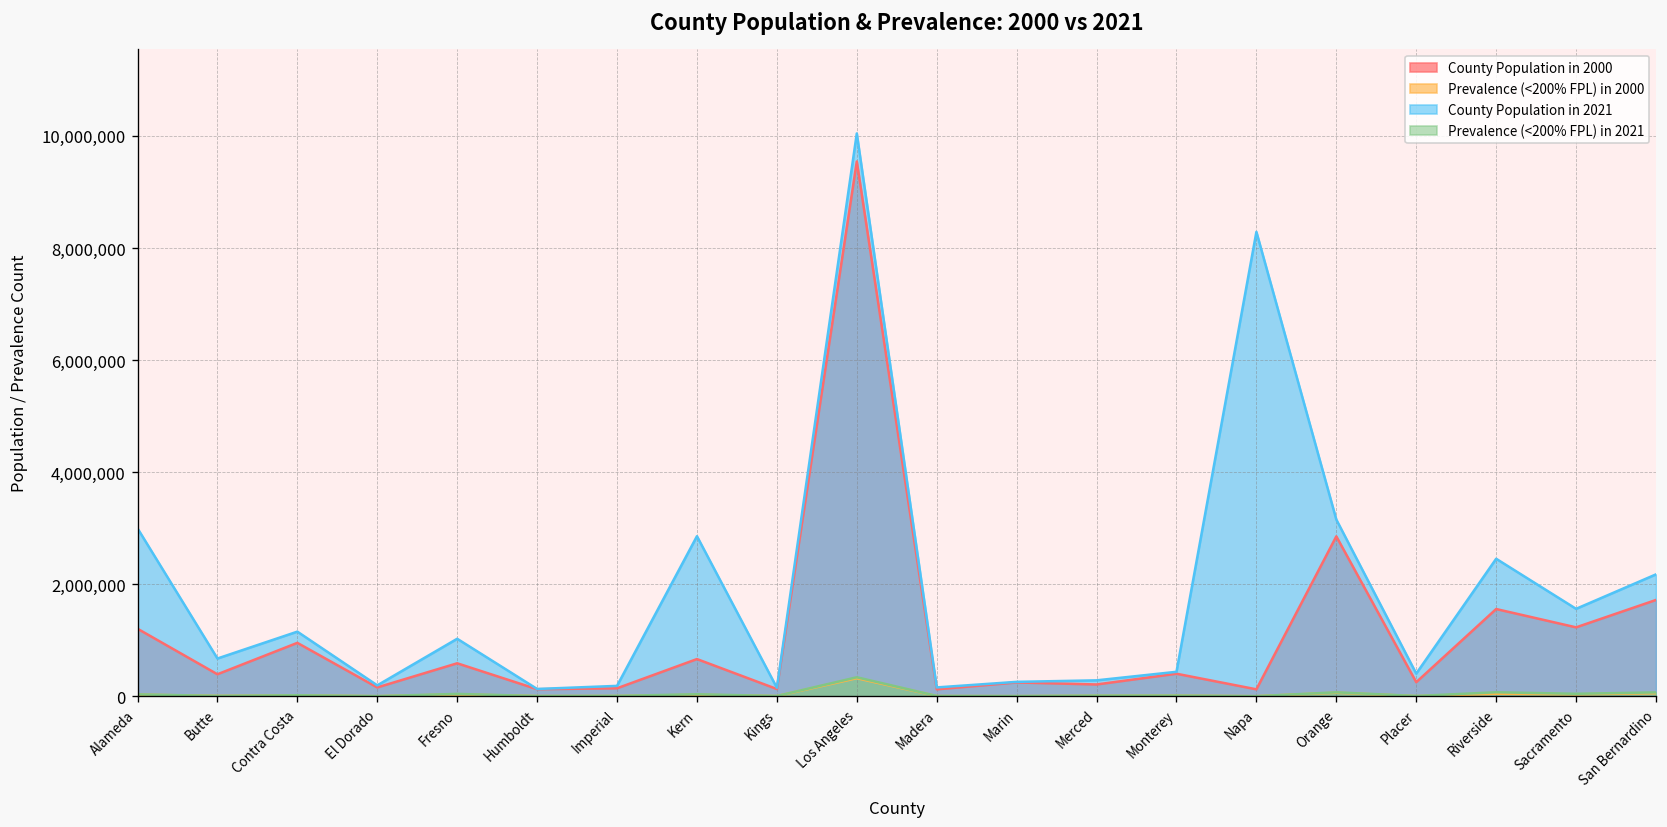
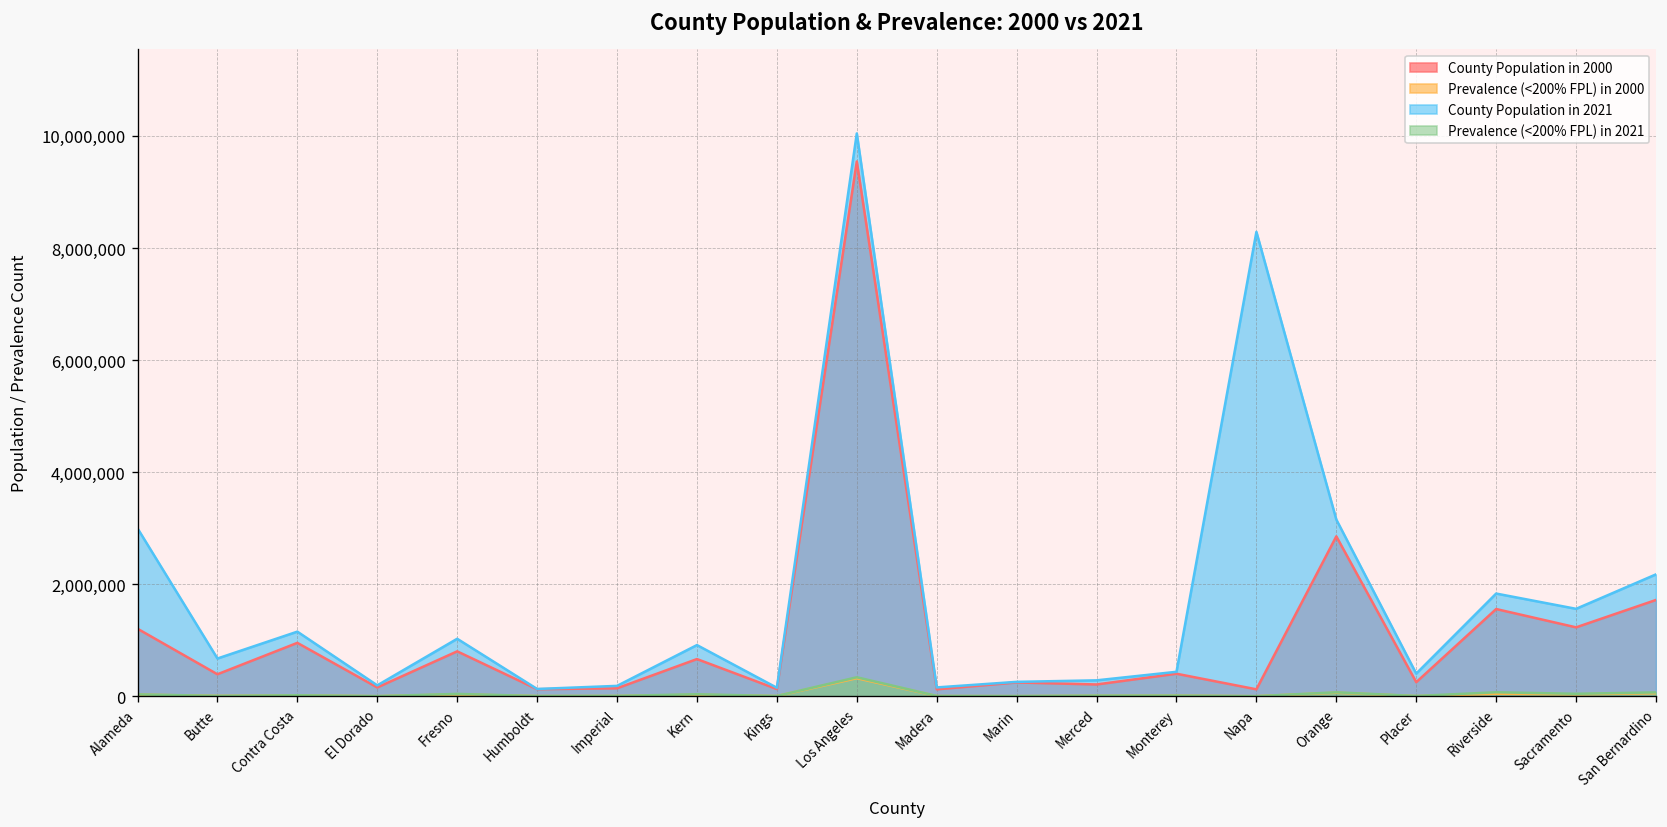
County Population in 2000, Fresno: 600,000 -> 800,000
County Population in 2021, Kern: 2,900,000 -> 900,000
County Population in 2021, Riverside: 2,500,000 -> 1,800,000
